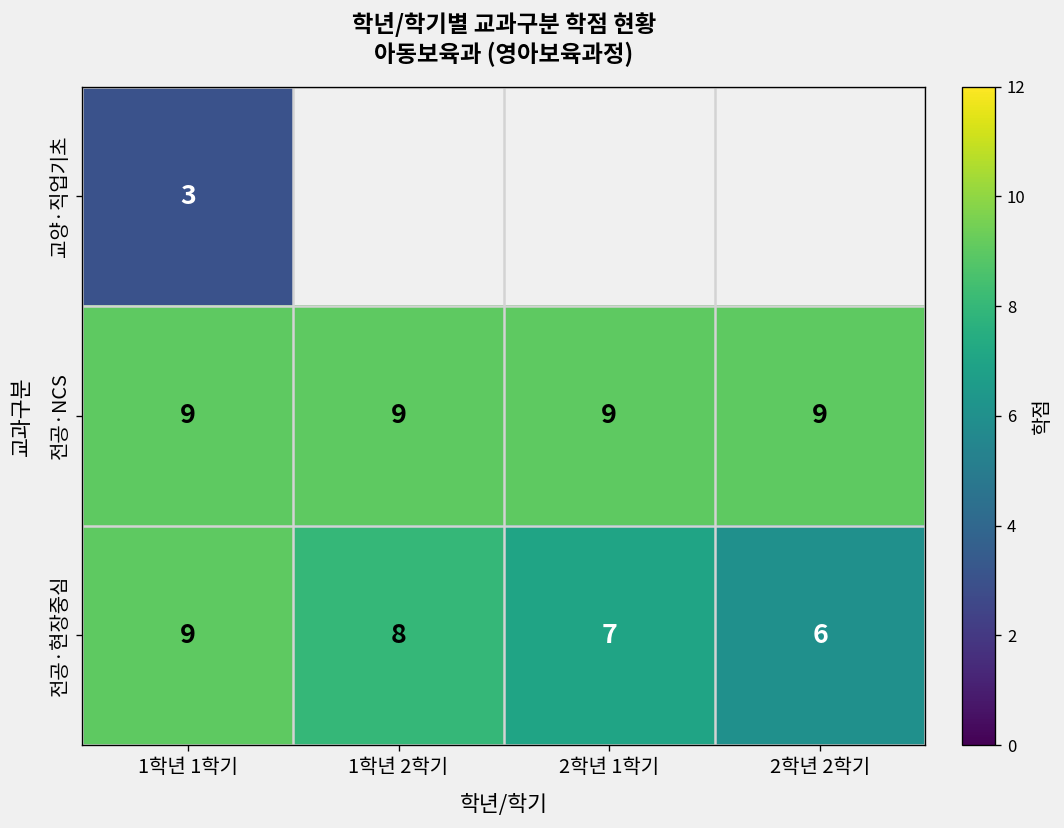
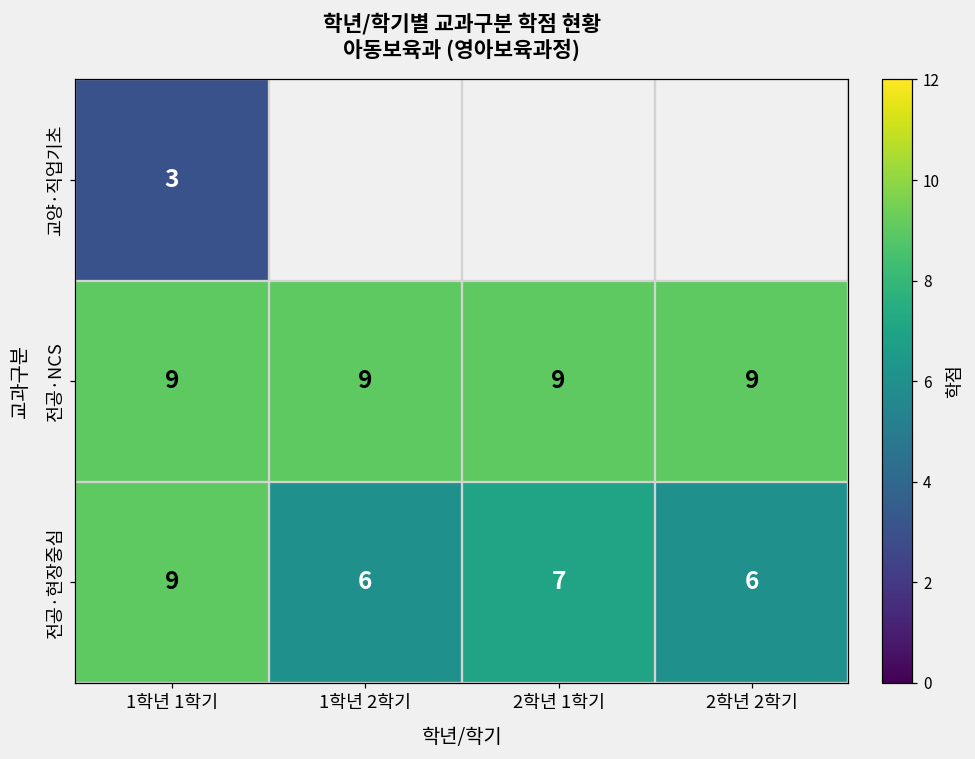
전공·현장중심, 1학년 2학기: 8 -> 6
